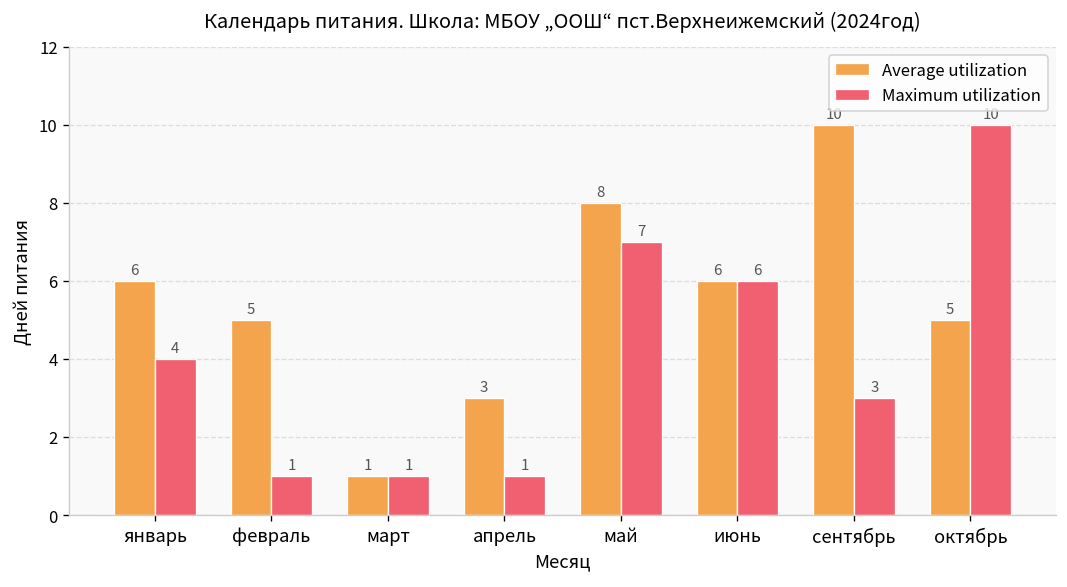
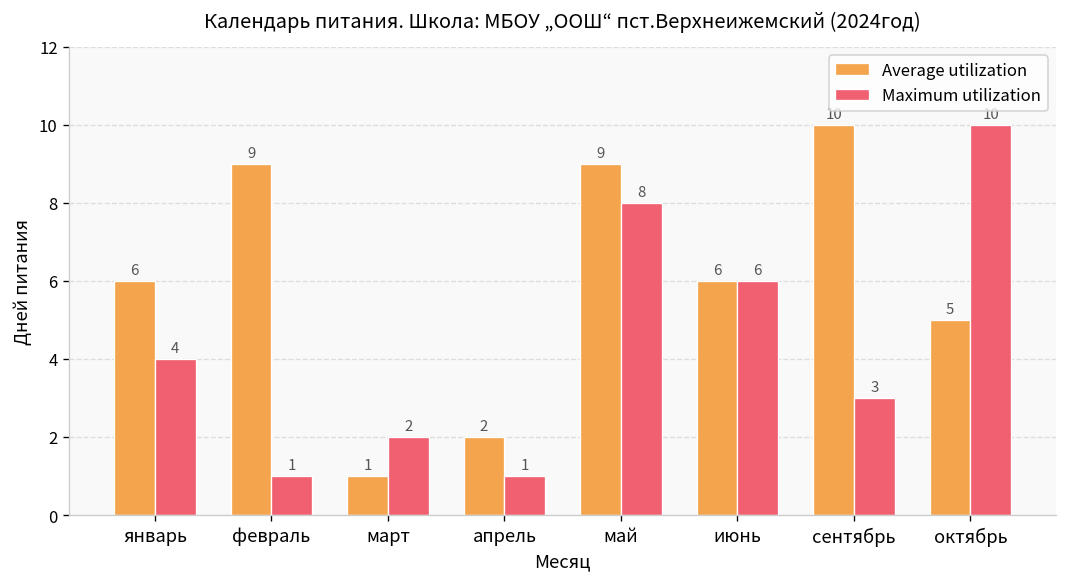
Average utilization, февраль: 5 -> 9
Maximum utilization, март: 1 -> 2
Average utilization, апрель: 3 -> 2
Average utilization, май: 8 -> 9
Maximum utilization, май: 7 -> 8
